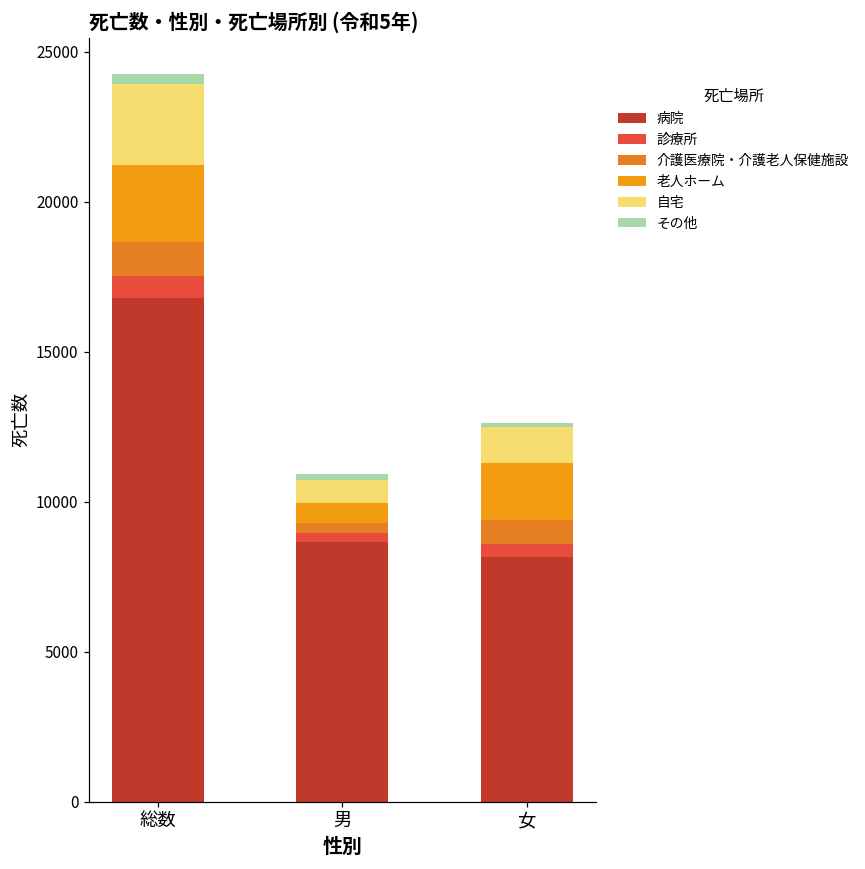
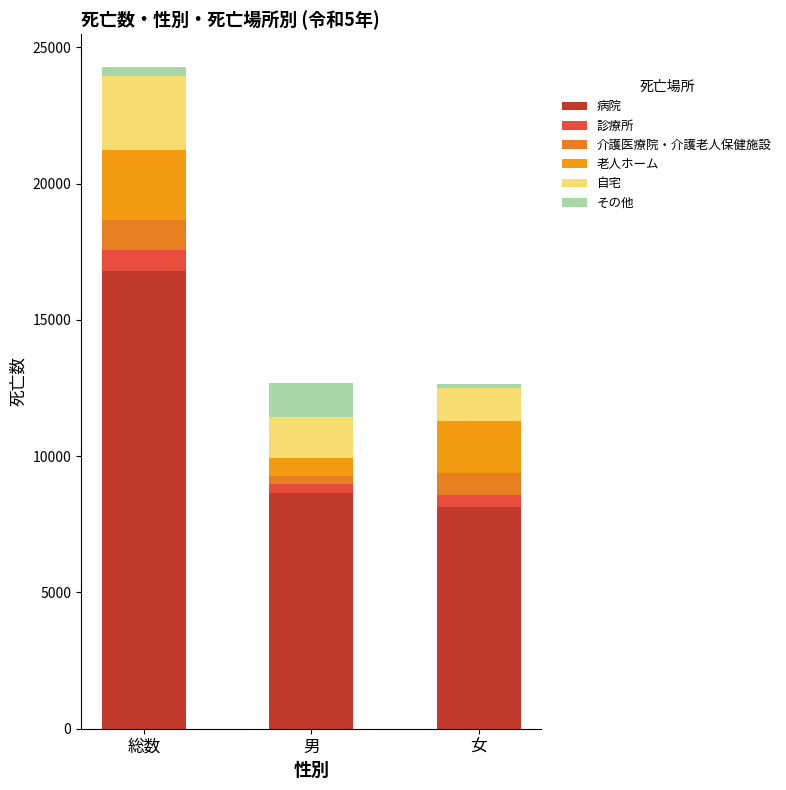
自宅, 男: 800 -> 1500
その他, 男: 200 -> 1300
